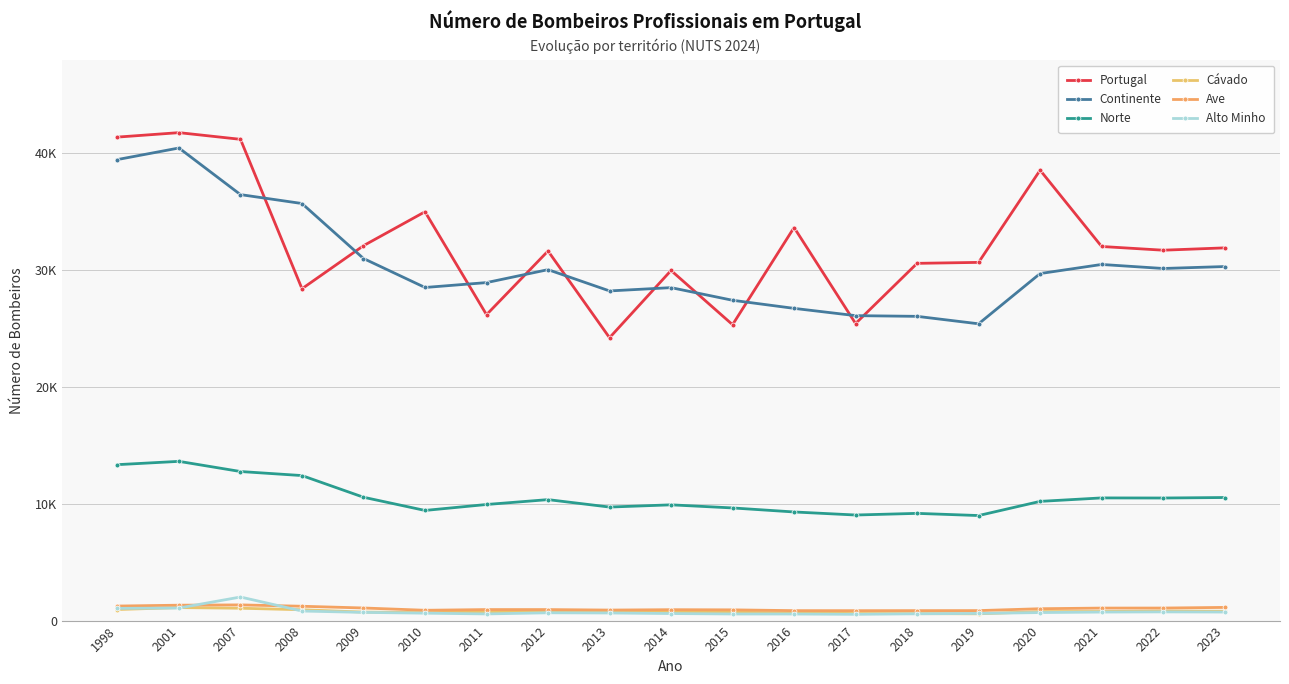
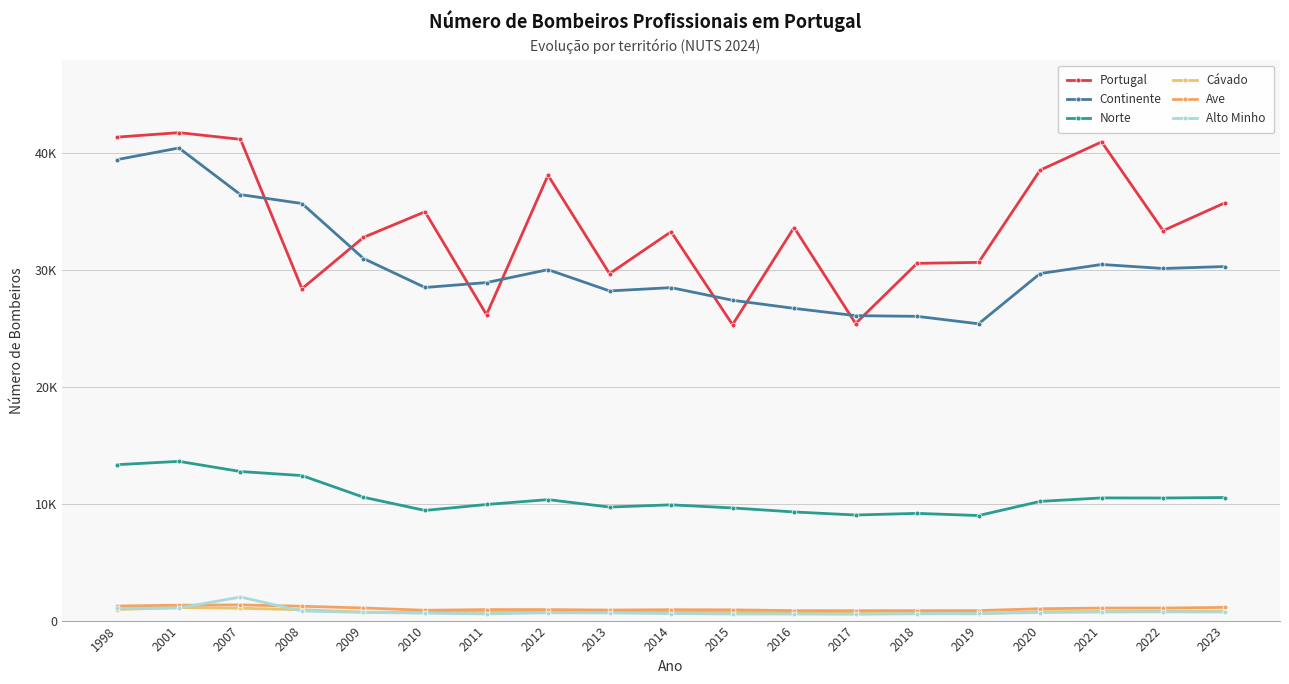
Portugal, 2009: 32100 -> 32800
Portugal, 2012: 31600 -> 38100
Portugal, 2013: 24200 -> 29700
Portugal, 2014: 30000 -> 33300
Portugal, 2021: 32000 -> 41000
Portugal, 2022: 31700 -> 33400
Portugal, 2023: 31900 -> 35800
